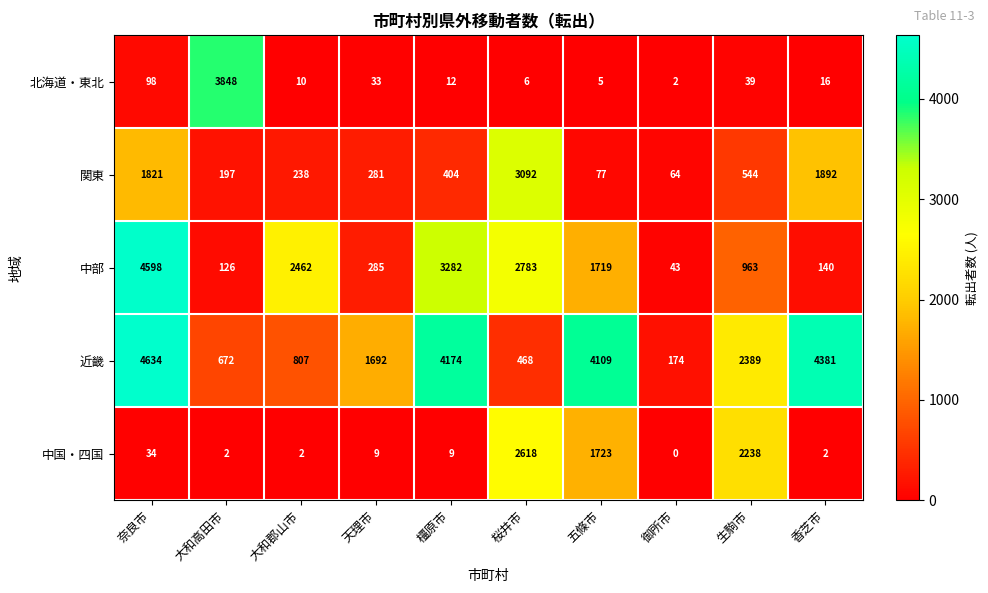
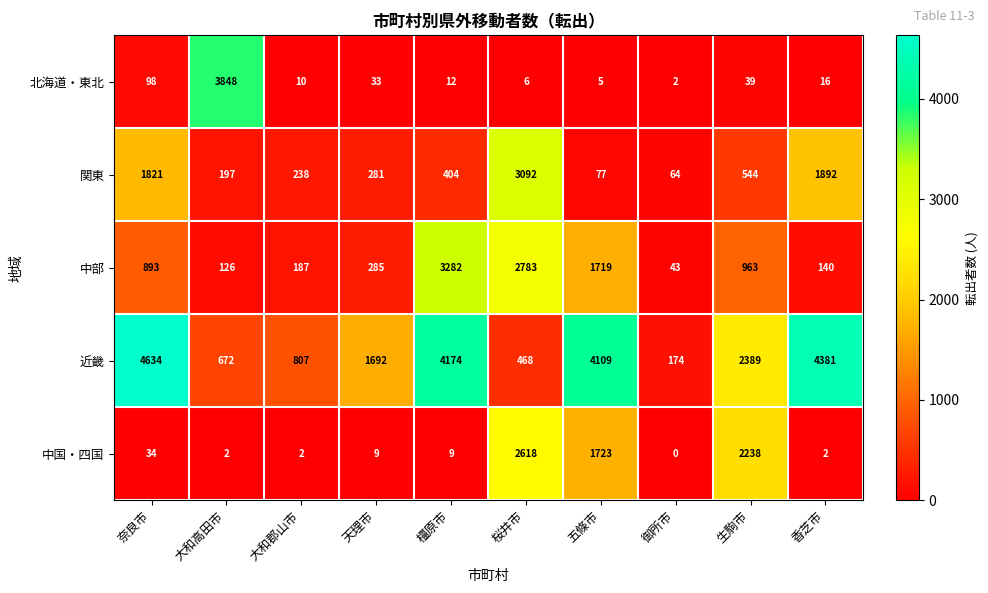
中部, 奈良市: 4598 -> 893
中部, 大和郡山市: 2462 -> 187
